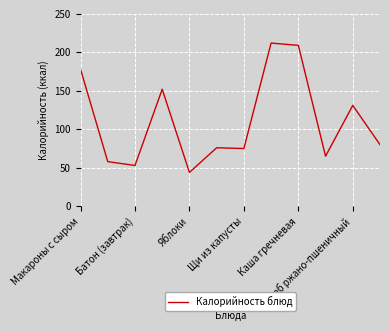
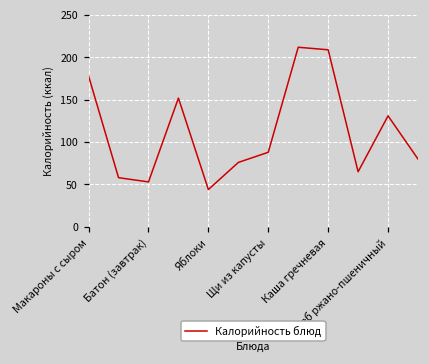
Щи из капусты: 80 -> 90
